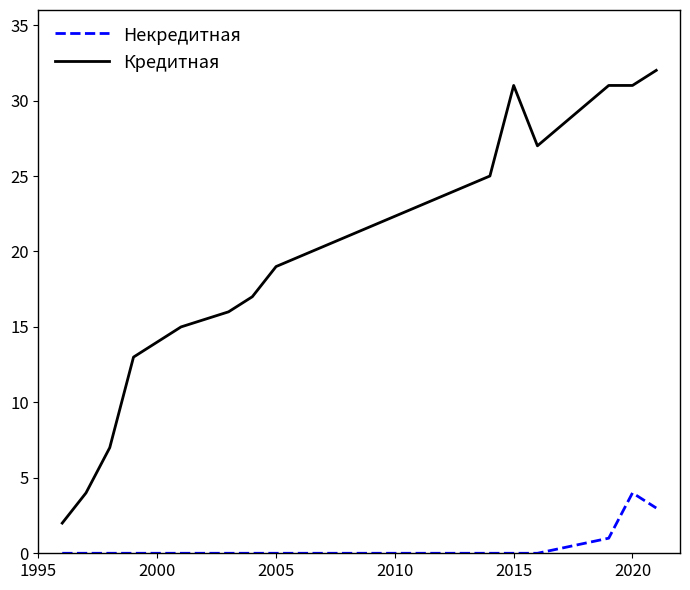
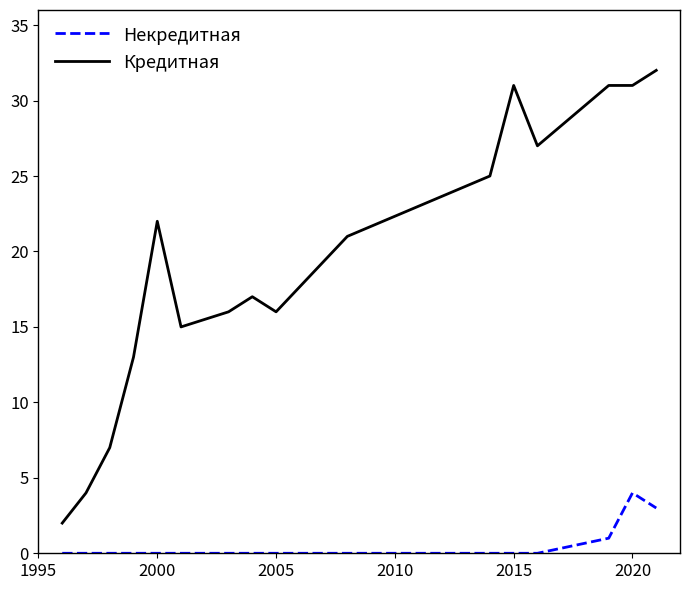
Кредитная, 2000: 14 -> 22
Кредитная, 2005: 19 -> 16
